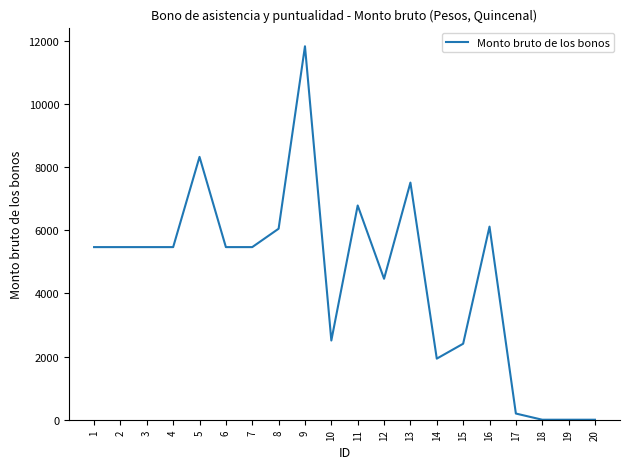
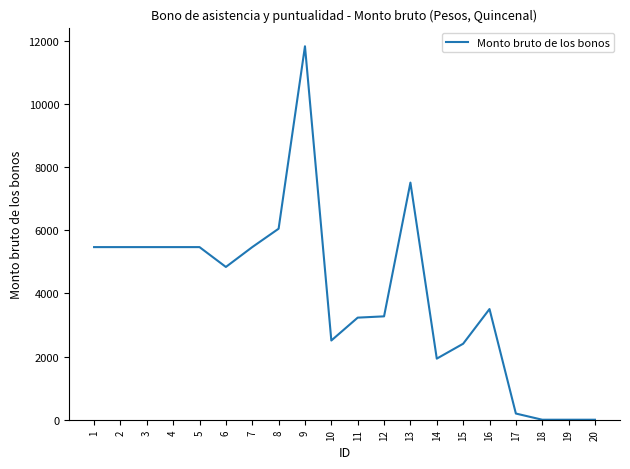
5: 8300 -> 5500
6: 5500 -> 4800
11: 6800 -> 3200
12: 4500 -> 3300
16: 6100 -> 3500
